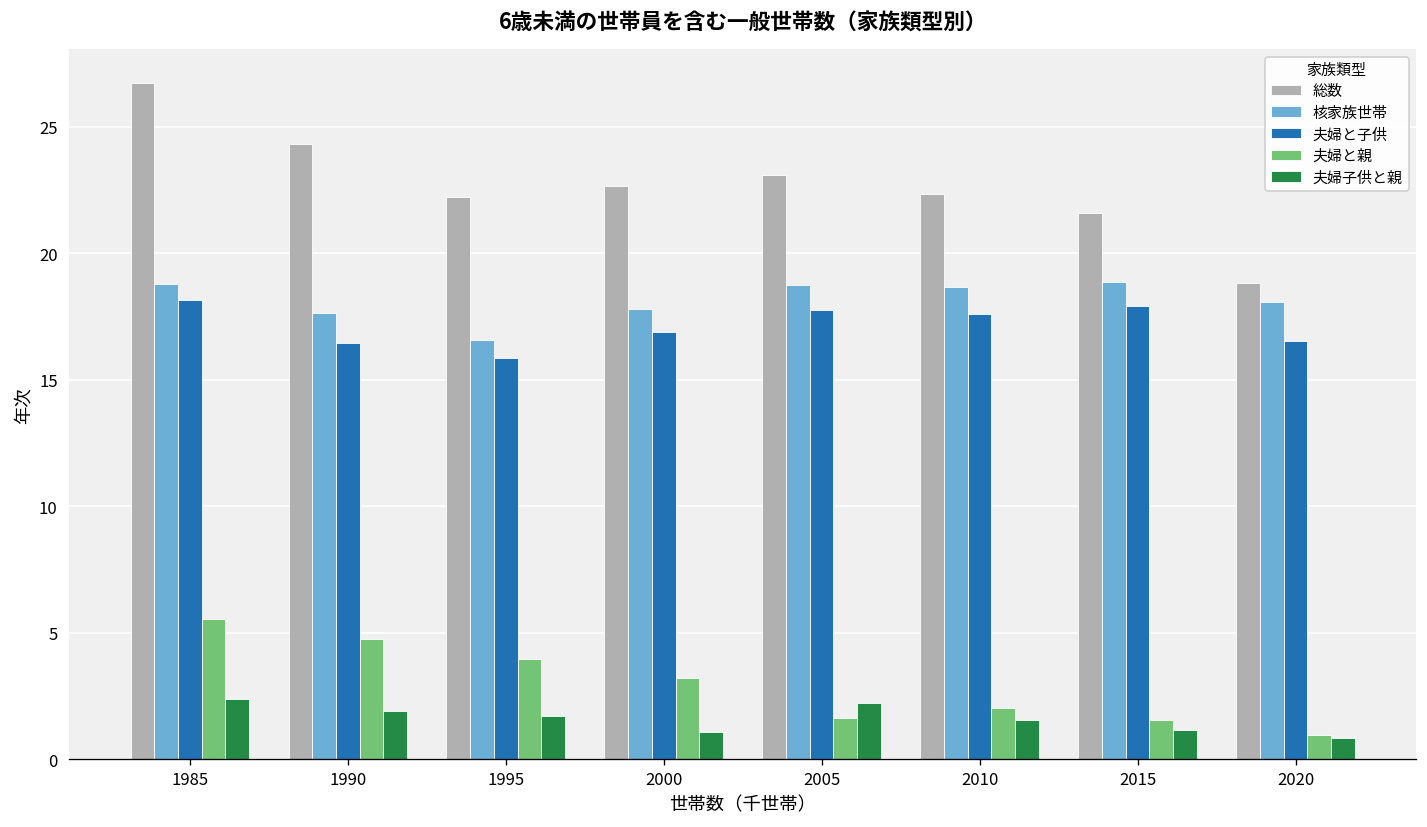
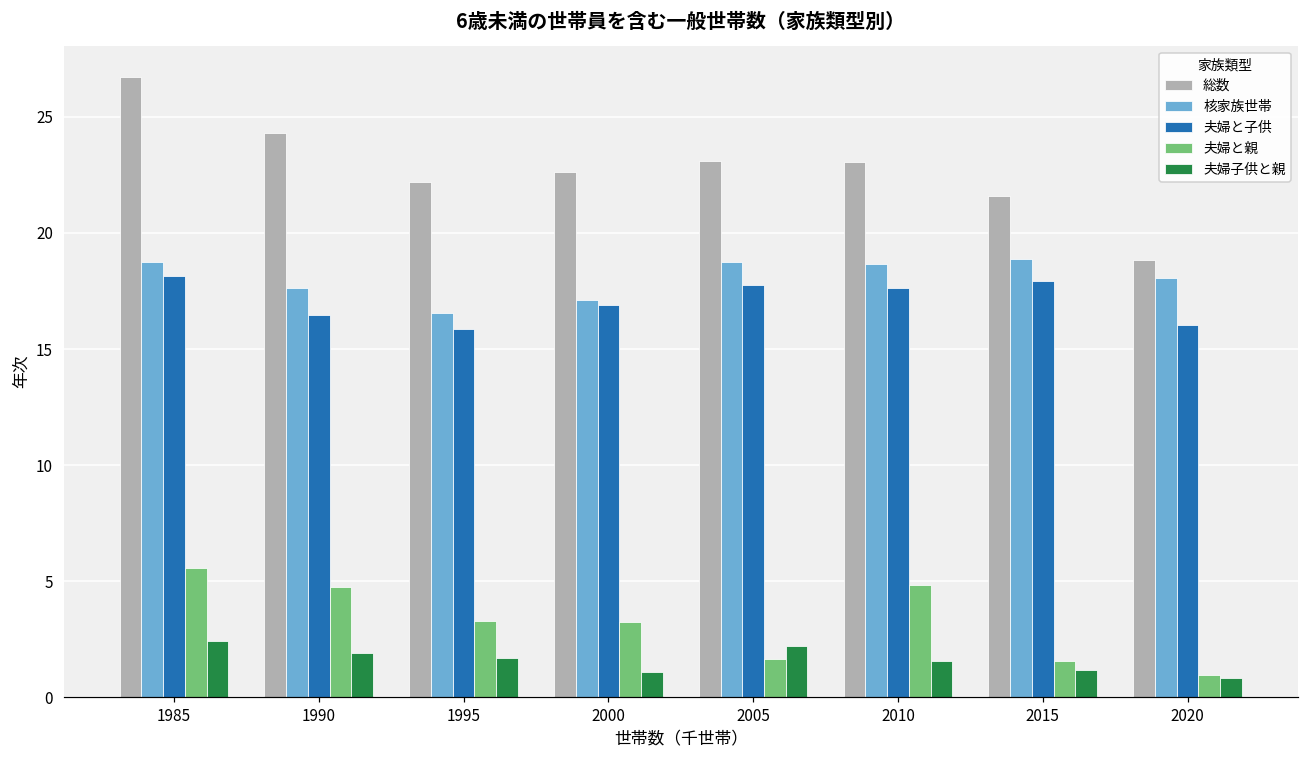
夫婦と親, 1995: 4.0 -> 3.3
核家族世帯, 2000: 17.8 -> 17.1
総数, 2010: 22.3 -> 23.1
夫婦と親, 2010: 2.0 -> 4.8
夫婦と子供, 2020: 16.5 -> 16.0
